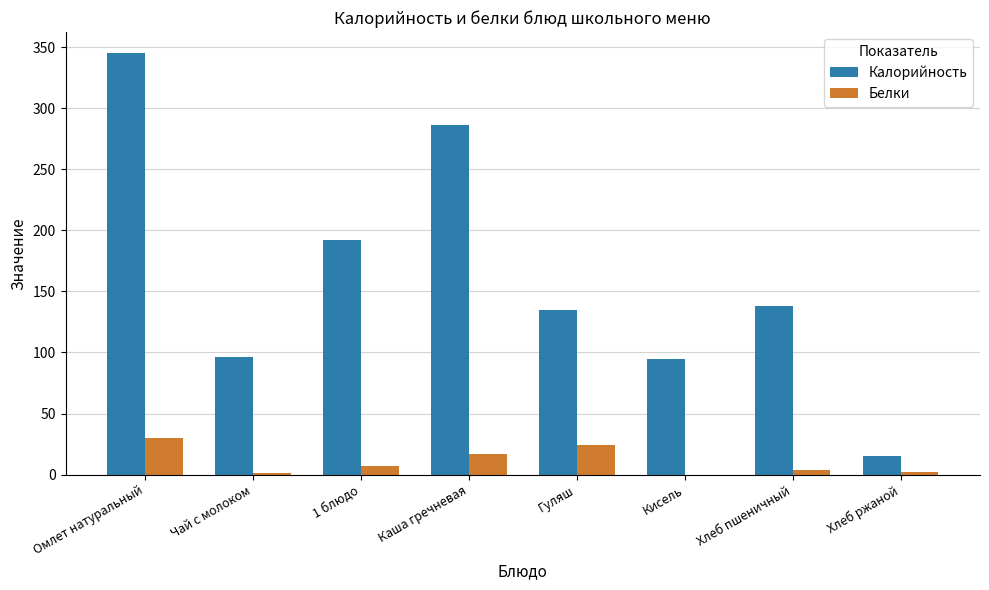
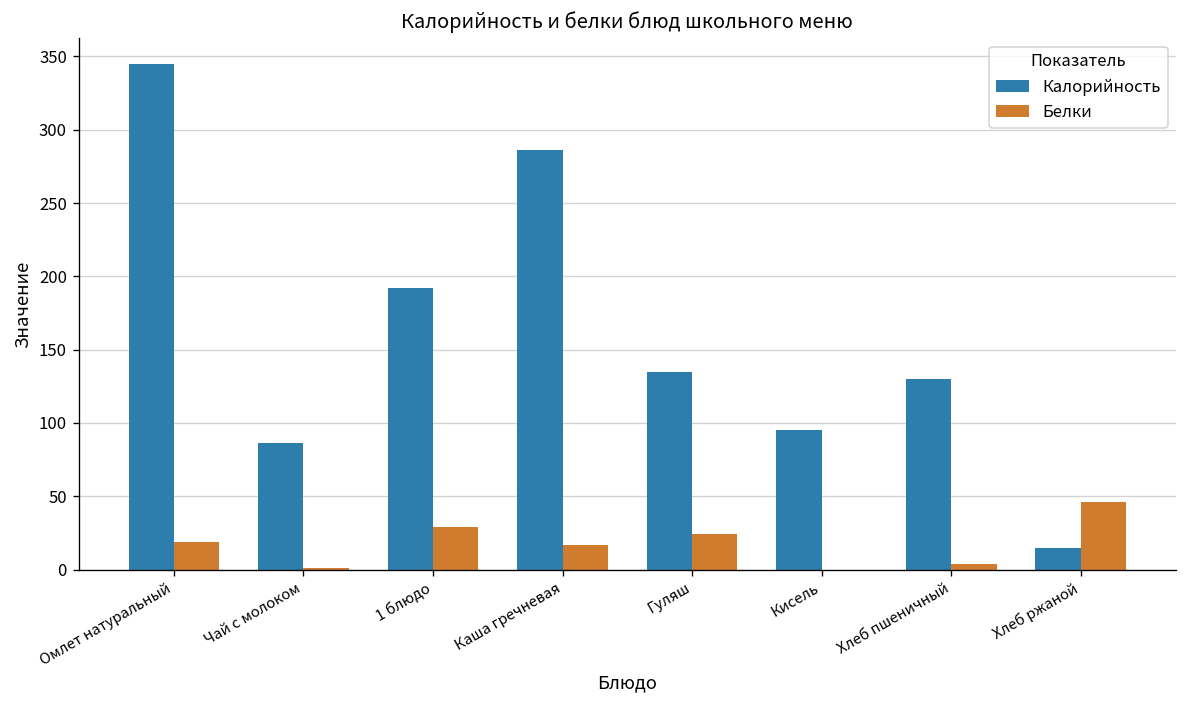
Белки, Омлет натуральный: 30 -> 19
Калорийность, Чай с молоком: 96 -> 86
Белки, 1 блюдо: 7 -> 29
Калорийность, Хлеб пшеничный: 138 -> 130
Белки, Хлеб ржаной: 2 -> 46
